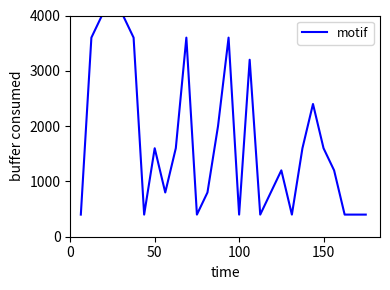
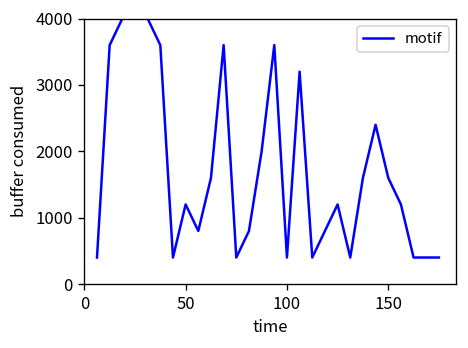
50: 1600 -> 1200
